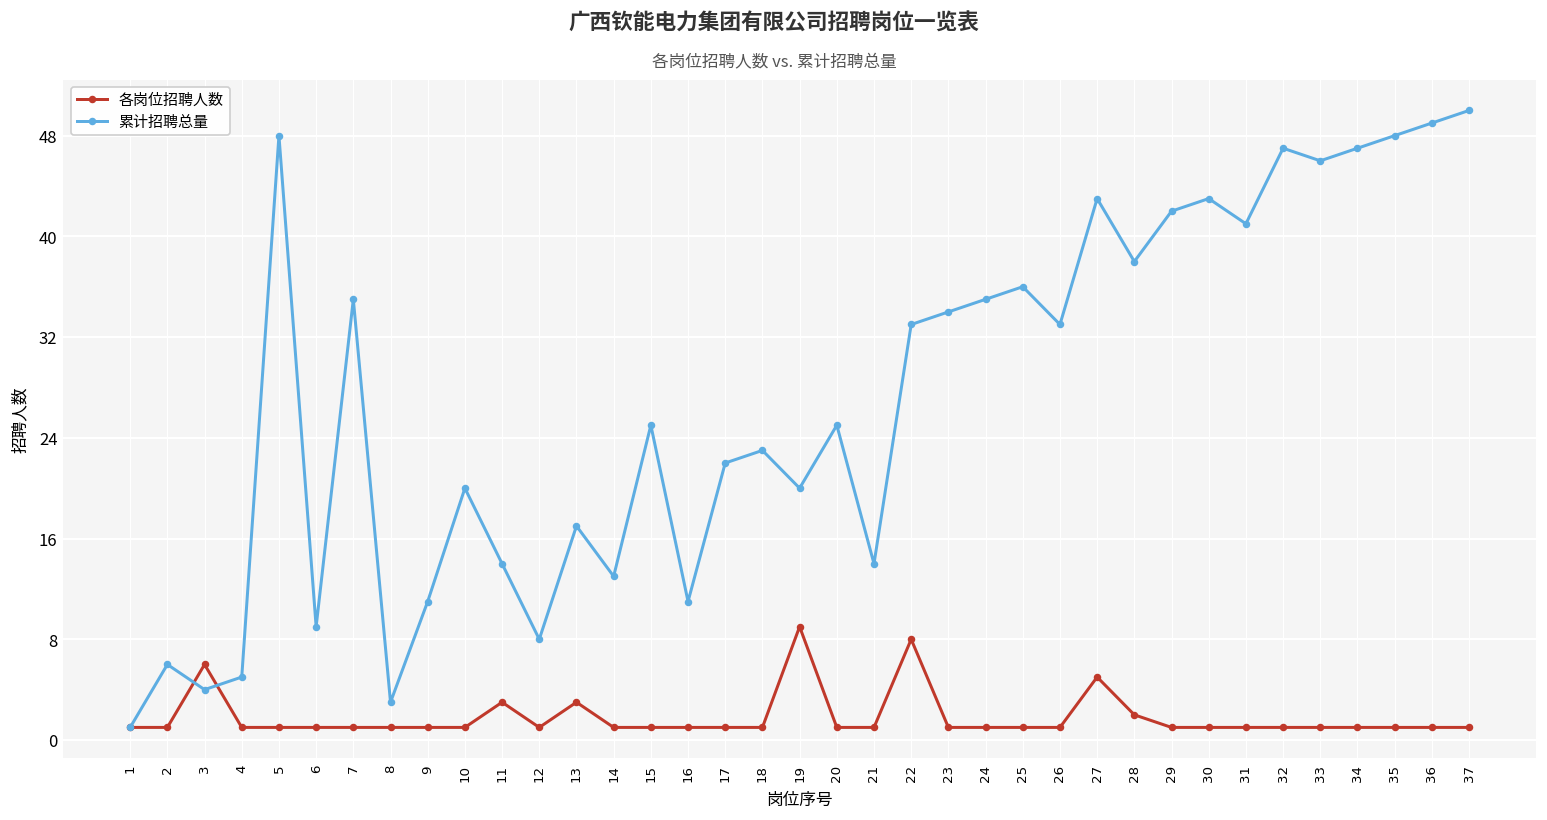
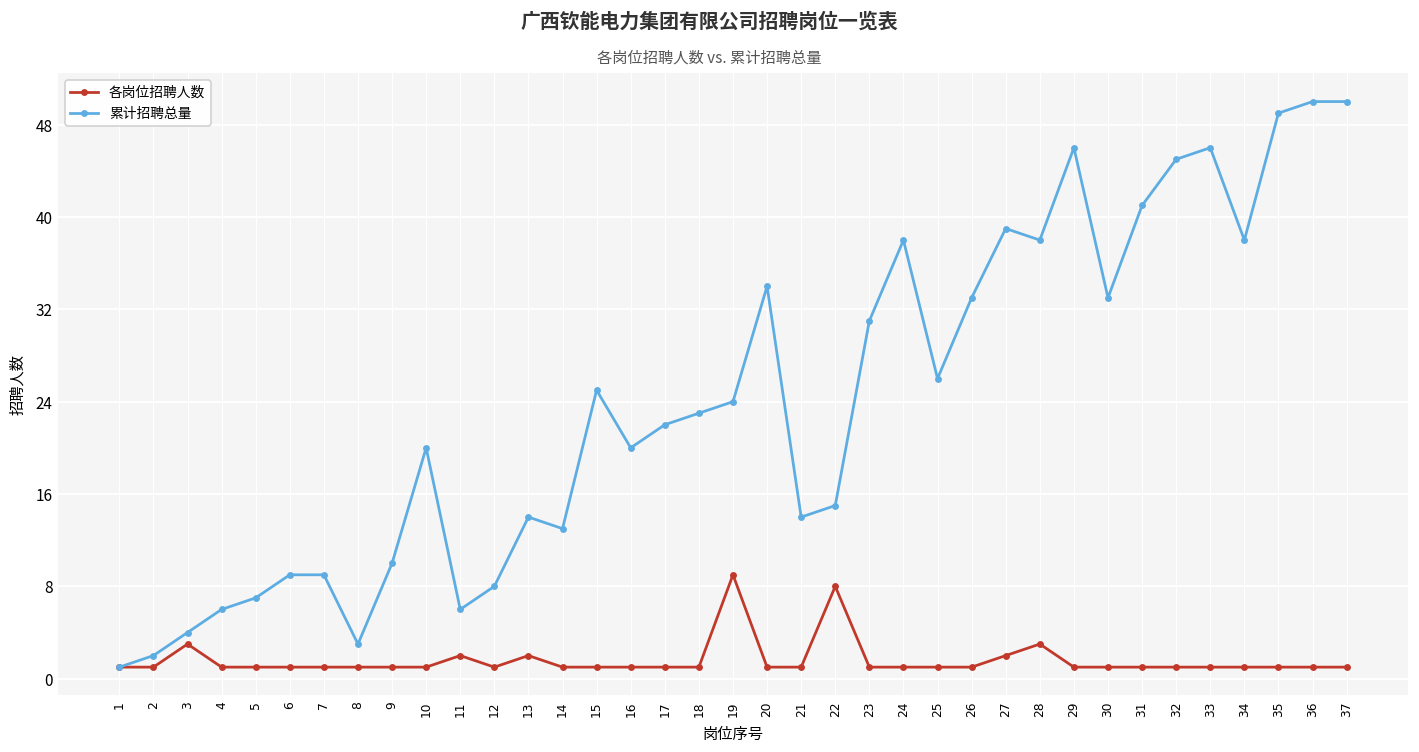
累计招聘总量, 2: 6 -> 2
各岗位招聘人数, 3: 6 -> 3
累计招聘总量, 4: 5 -> 6
累计招聘总量, 5: 48 -> 7
累计招聘总量, 7: 35 -> 9
累计招聘总量, 9: 11 -> 10
各岗位招聘人数, 11: 3 -> 2
累计招聘总量, 11: 14 -> 6
各岗位招聘人数, 13: 3 -> 2
累计招聘总量, 13: 17 -> 14
累计招聘总量, 16: 11 -> 20
累计招聘总量, 19: 20 -> 24
累计招聘总量, 20: 25 -> 34
累计招聘总量, 22: 33 -> 15
累计招聘总量, 23: 34 -> 31
累计招聘总量, 24: 35 -> 38
累计招聘总量, 25: 36 -> 26
各岗位招聘人数, 27: 5 -> 2
累计招聘总量, 27: 43 -> 39
各岗位招聘人数, 28: 2 -> 3
累计招聘总量, 29: 42 -> 46
累计招聘总量, 30: 43 -> 33
累计招聘总量, 32: 47 -> 45
累计招聘总量, 34: 47 -> 38
累计招聘总量, 35: 48 -> 49
累计招聘总量, 36: 49 -> 50
